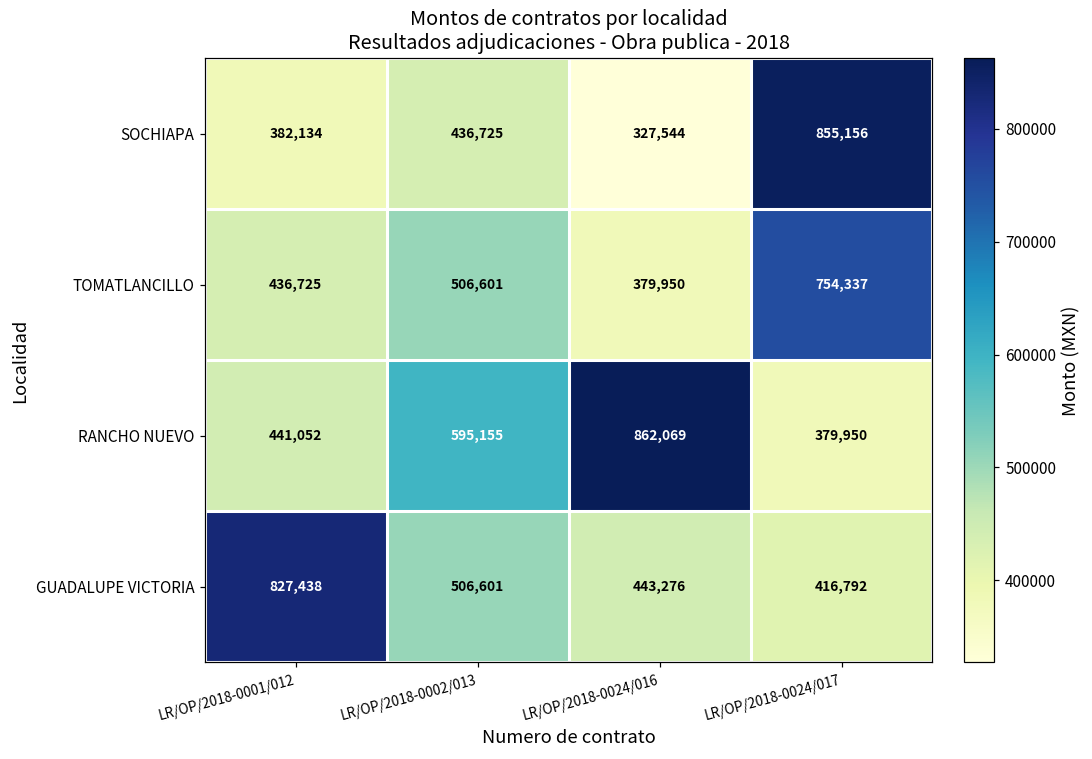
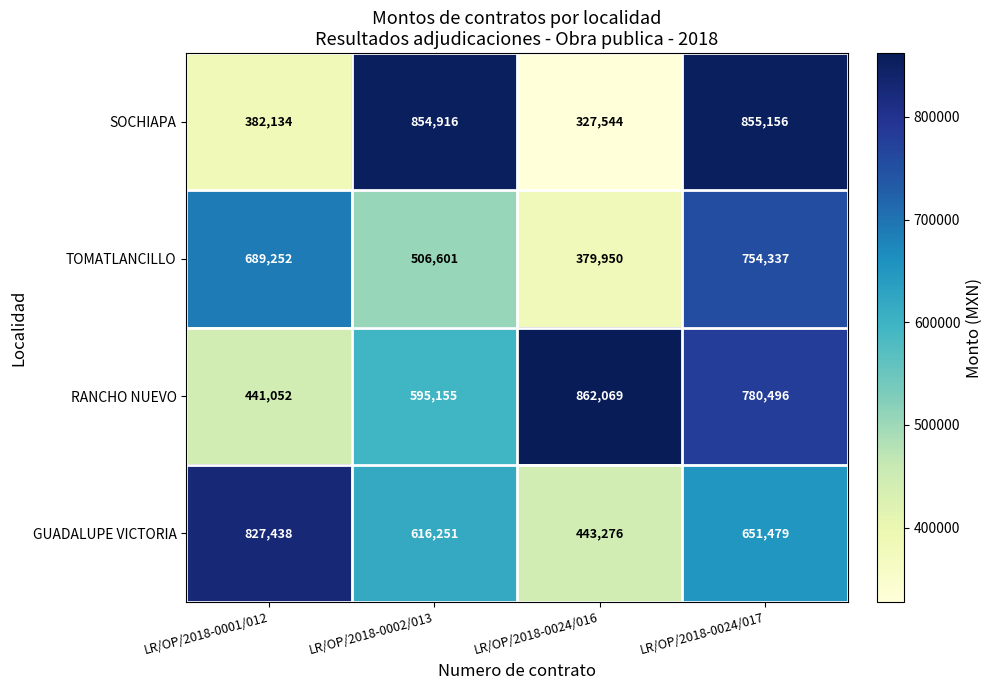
SOCHIAPA, LR/OP/2018-0002/013: 436,725 -> 854,916
TOMATLANCILLO, LR/OP/2018-0001/012: 436,725 -> 689,252
RANCHO NUEVO, LR/OP/2018-0024/017: 379,950 -> 780,496
GUADALUPE VICTORIA, LR/OP/2018-0002/013: 506,601 -> 616,251
GUADALUPE VICTORIA, LR/OP/2018-0024/017: 416,792 -> 651,479
